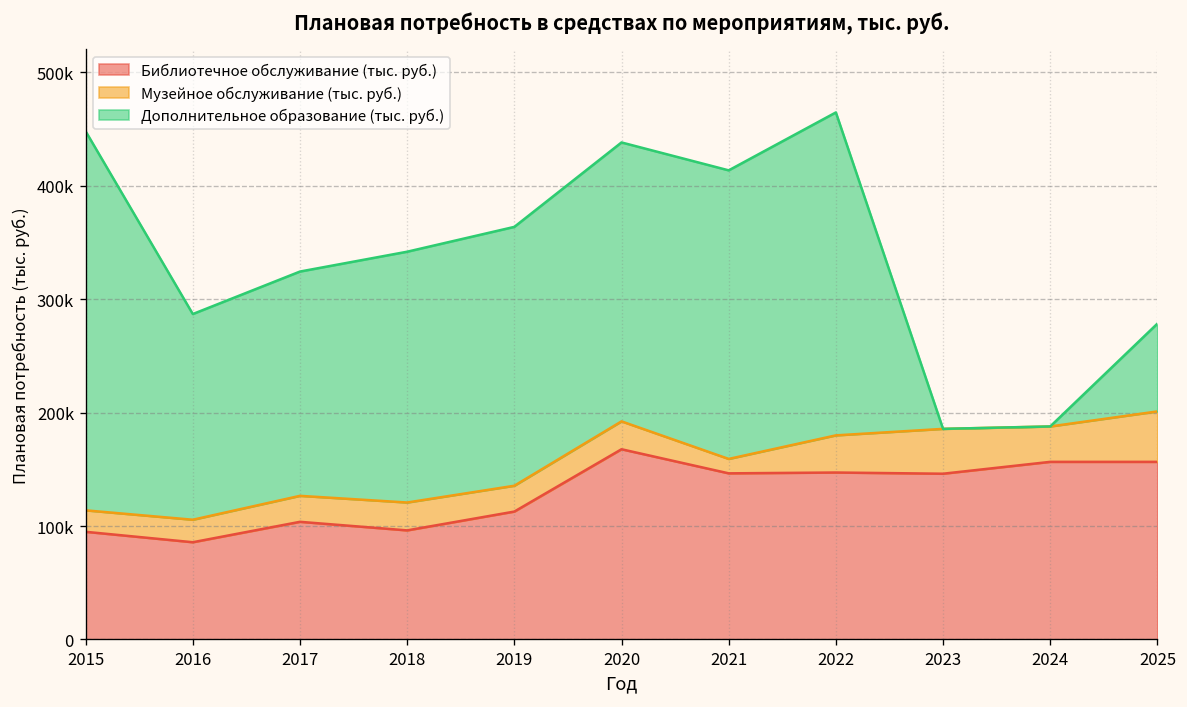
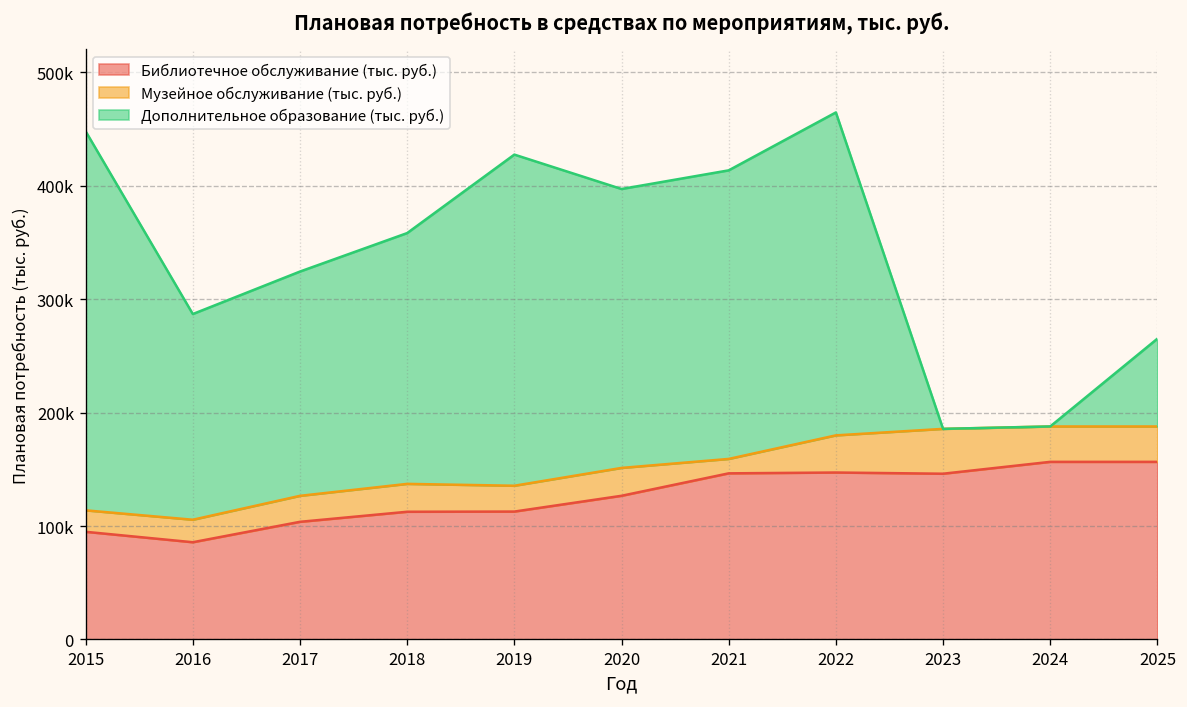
Библиотечное обслуживание (тыс. руб.), 2018: 100000 -> 110000
Дополнительное образование (тыс. руб.), 2019: 230000 -> 290000
Библиотечное обслуживание (тыс. руб.), 2020: 170000 -> 130000
Музейное обслуживание (тыс. руб.), 2025: 40000 -> 30000
